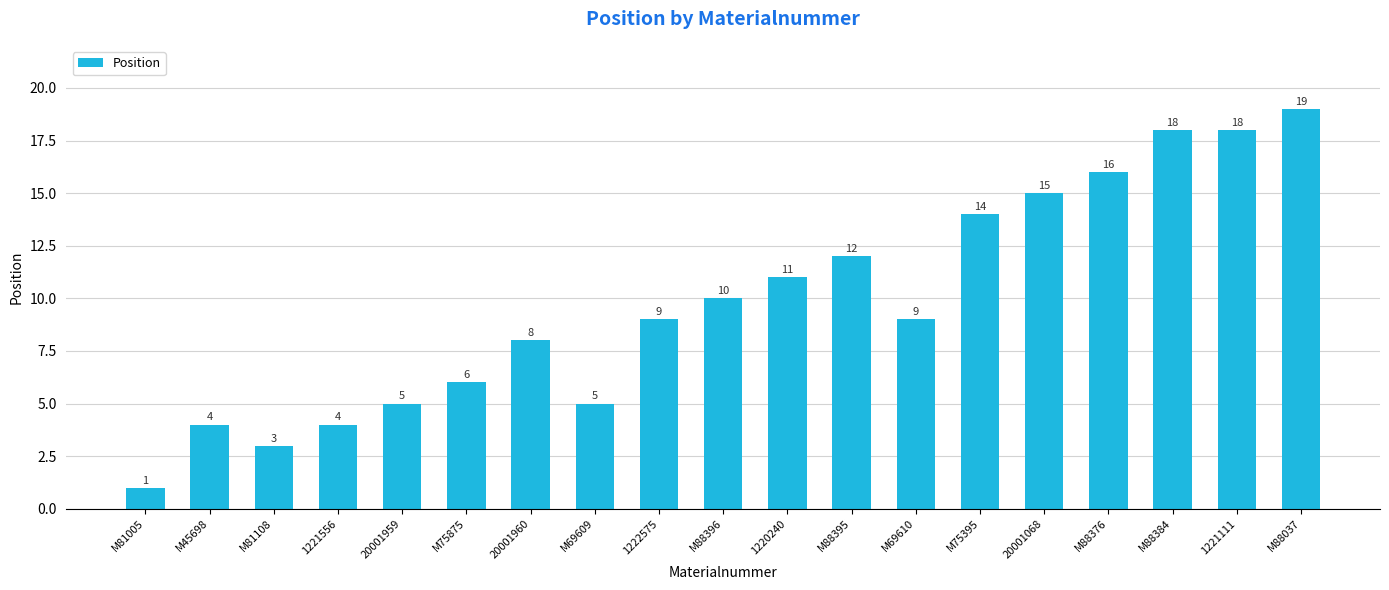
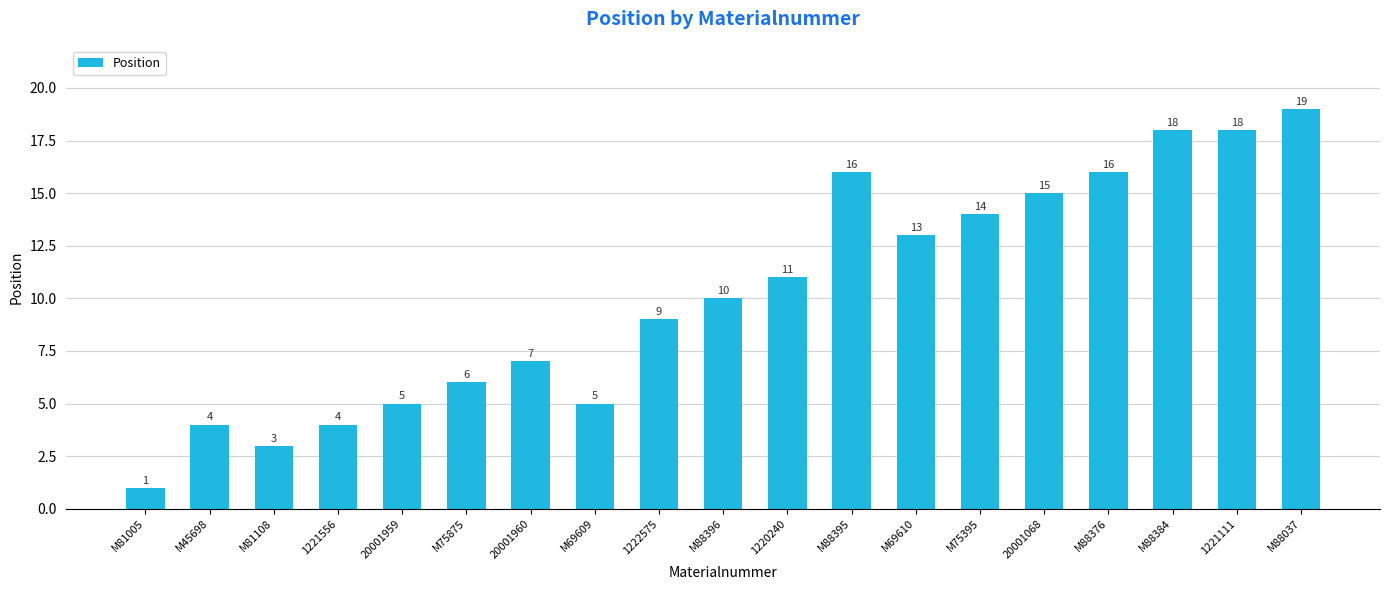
20001960: 8 -> 7
M88395: 12 -> 16
M69610: 9 -> 13
